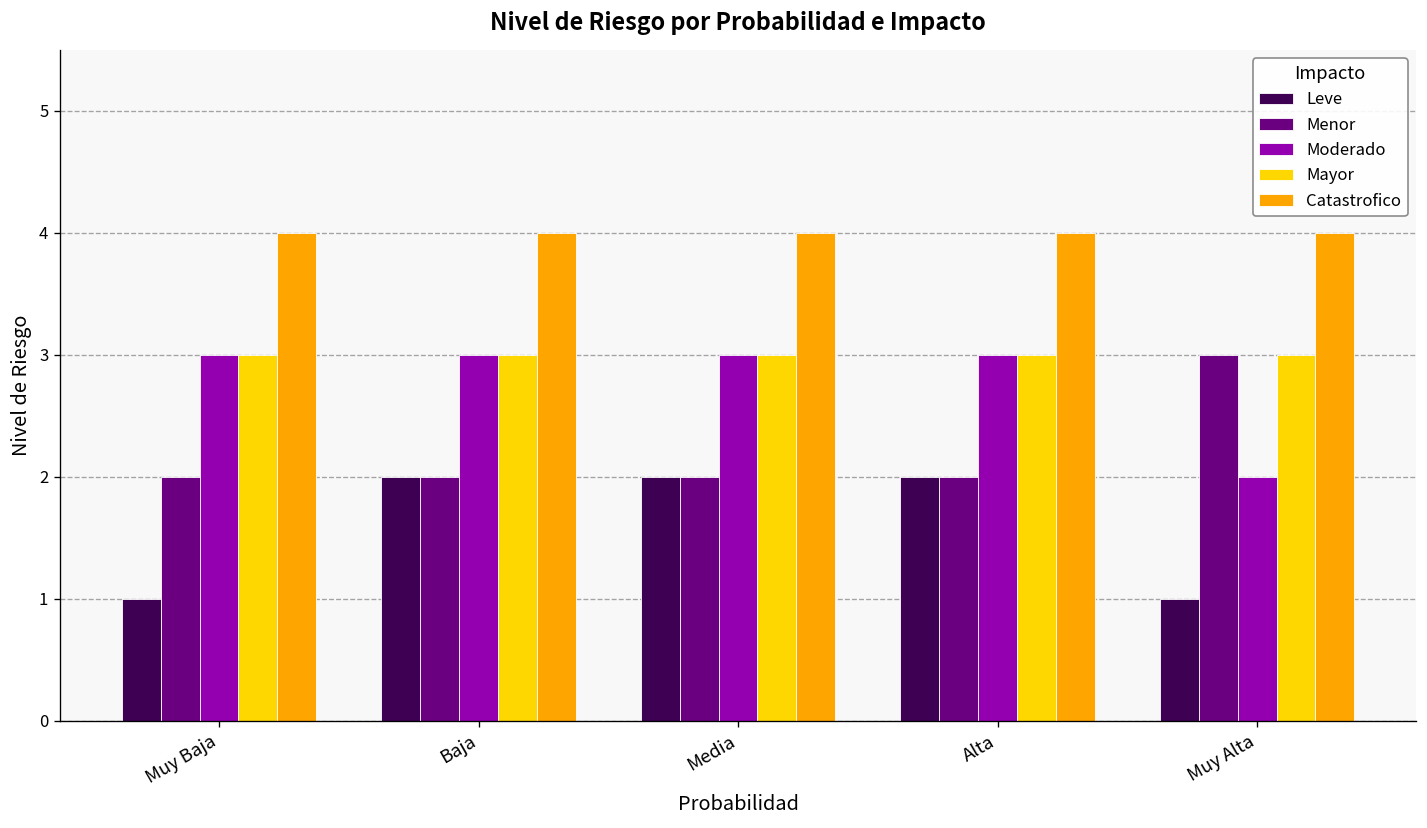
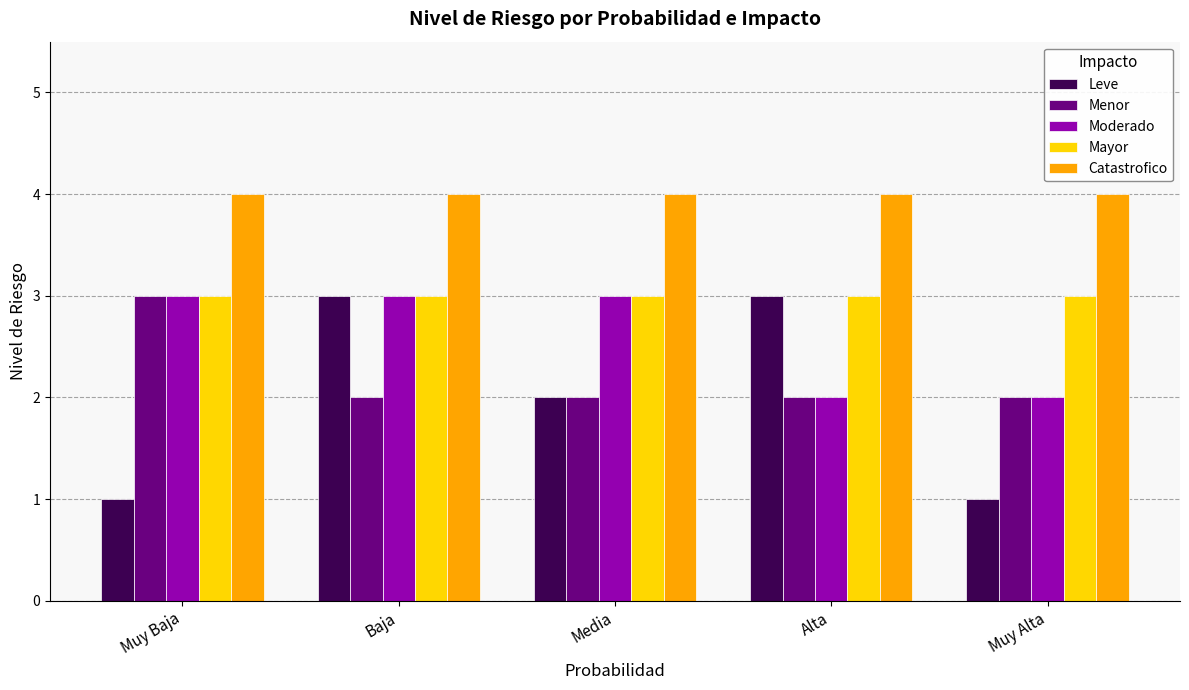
Menor, Muy Baja: 2 -> 3
Leve, Baja: 2 -> 3
Leve, Alta: 2 -> 3
Moderado, Alta: 3 -> 2
Menor, Muy Alta: 3 -> 2
